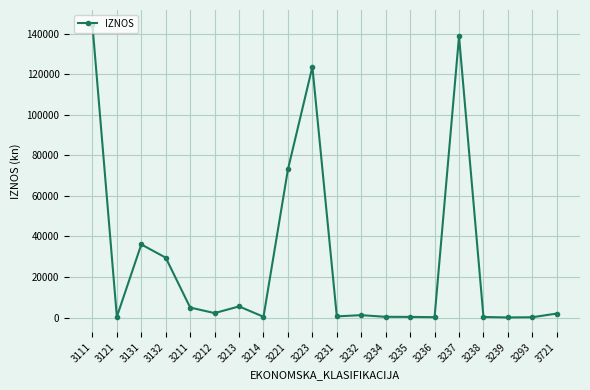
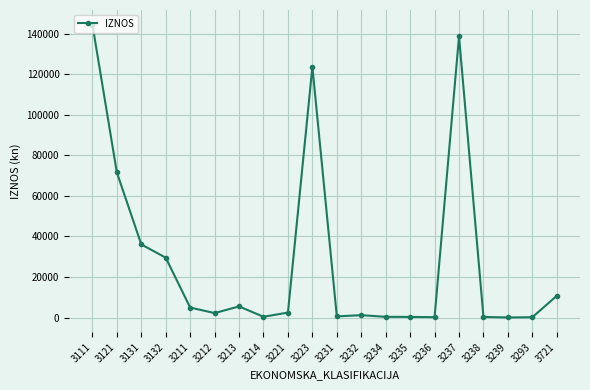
3121: 0 -> 72000
3221: 73000 -> 2000
3721: 2000 -> 11000
